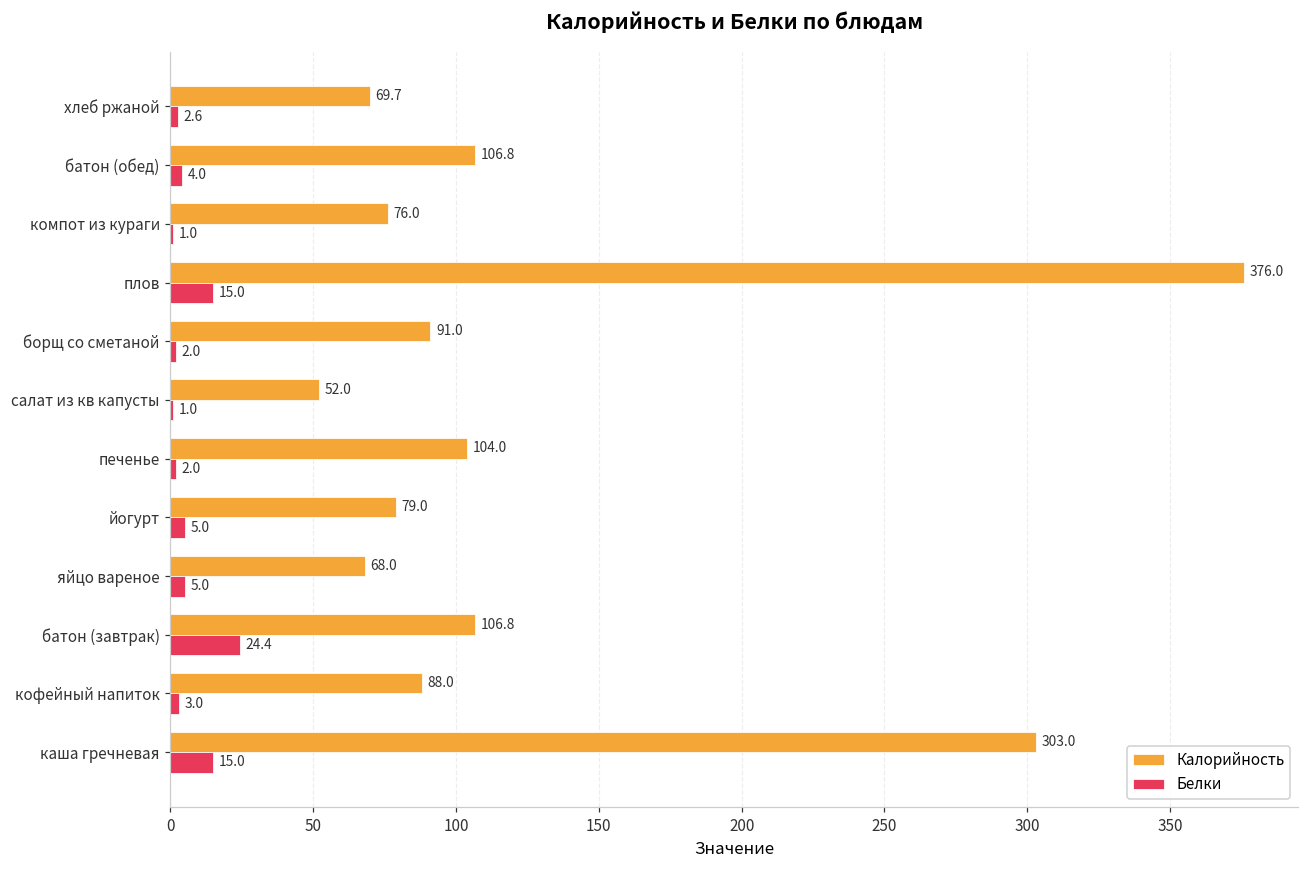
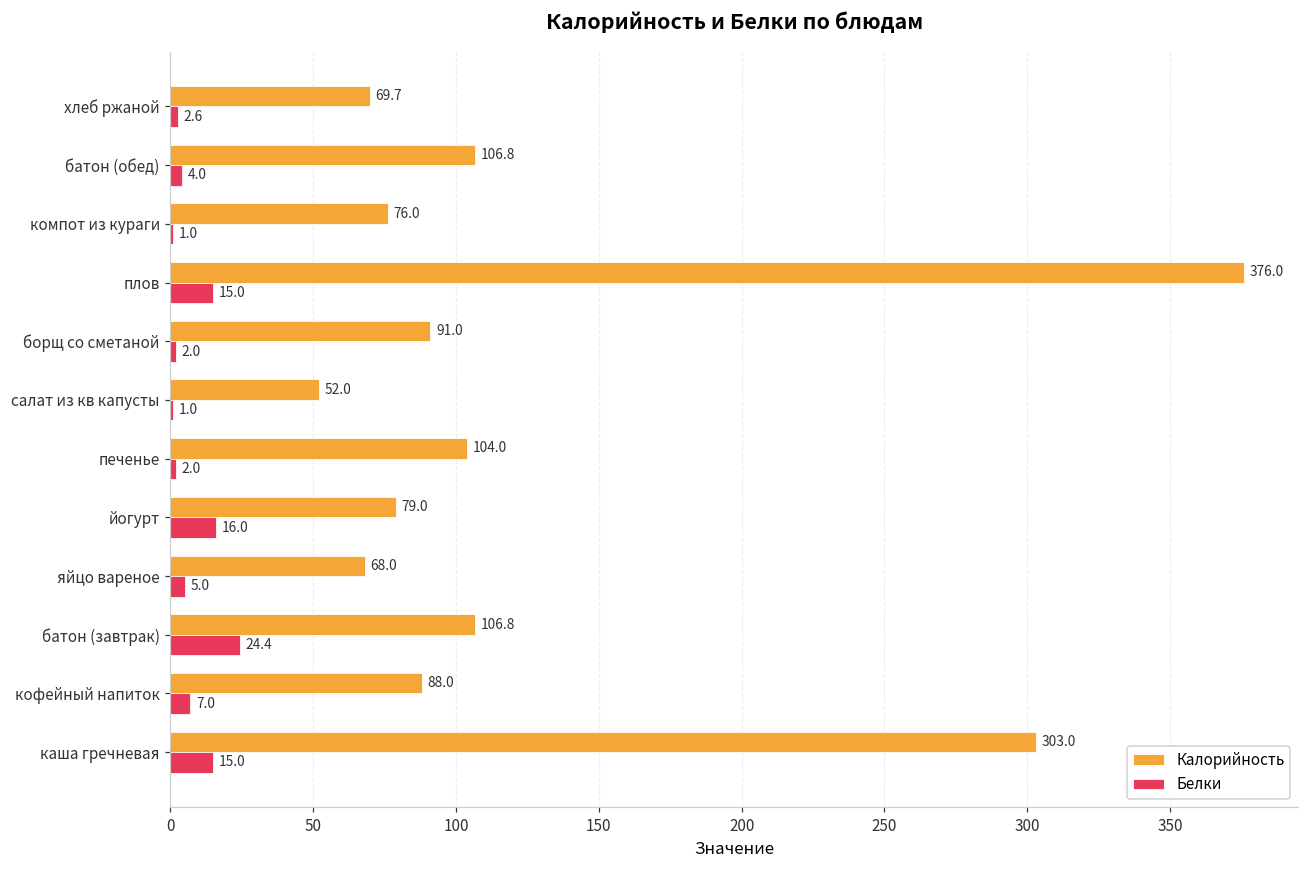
Белки, йогурт: 5.0 -> 16.0
Белки, кофейный напиток: 3.0 -> 7.0
